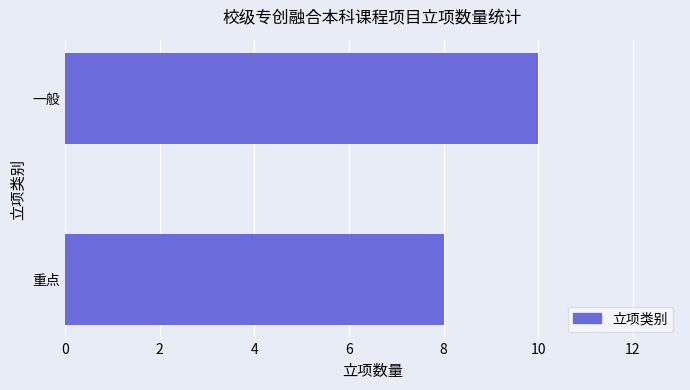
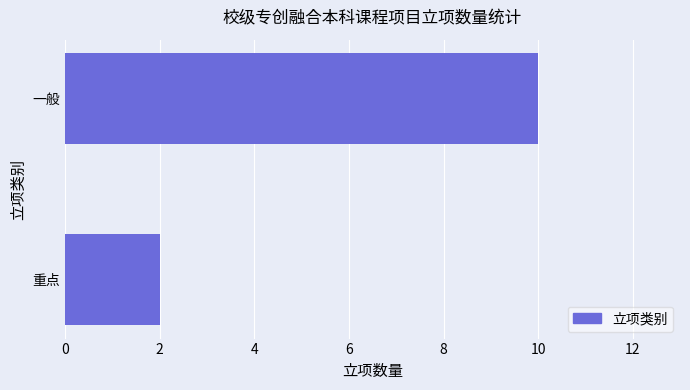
重点: 8 -> 2
